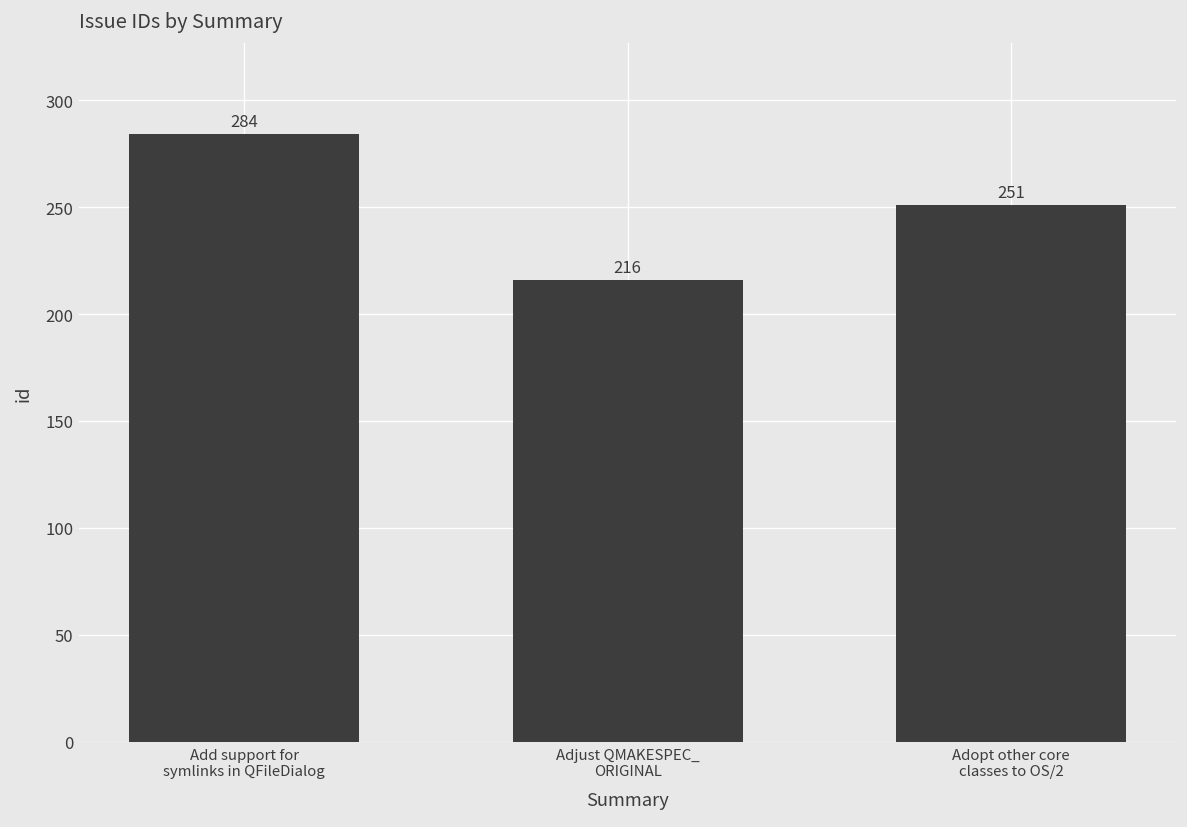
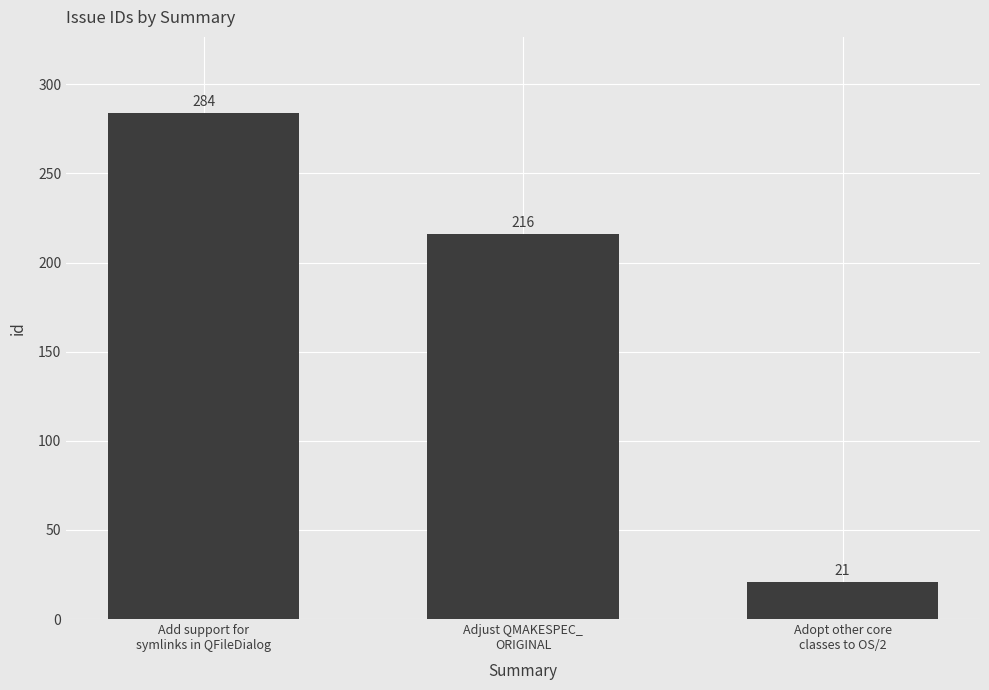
Adopt other core classes to OS/2: 251 -> 21
